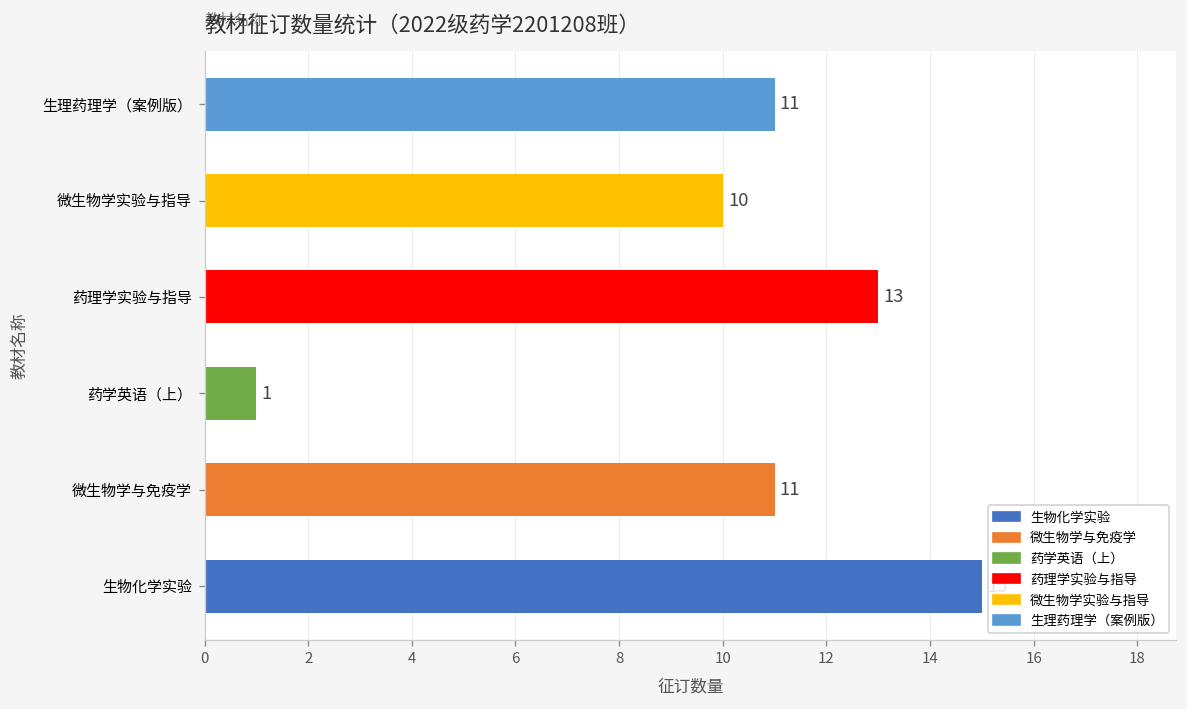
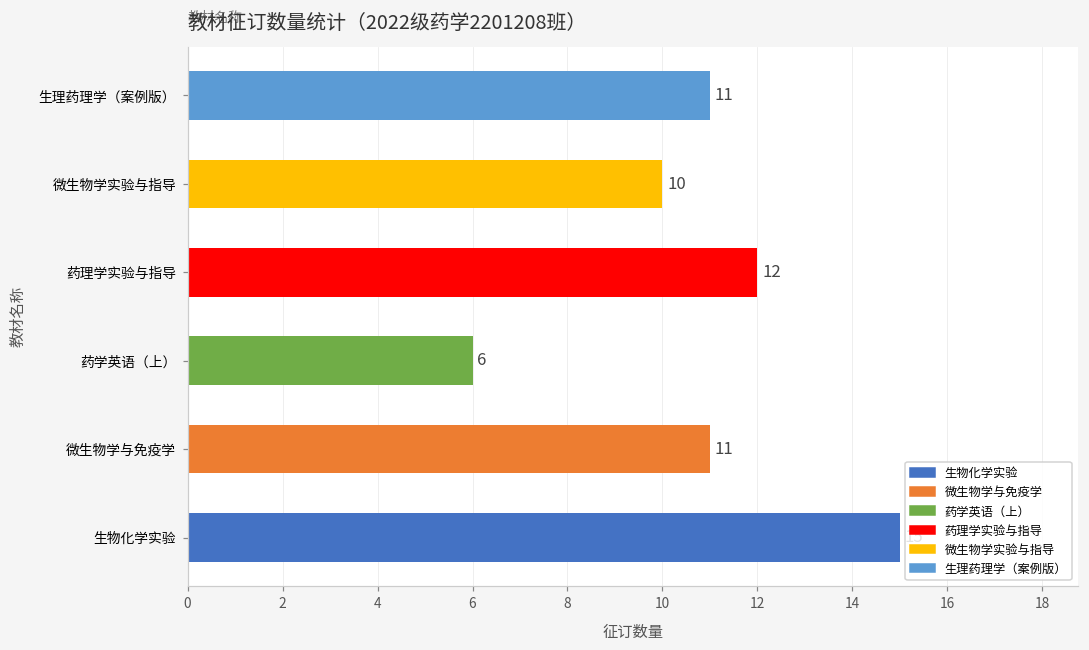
药理学实验与指导: 13 -> 12
药学英语（上）: 1 -> 6
